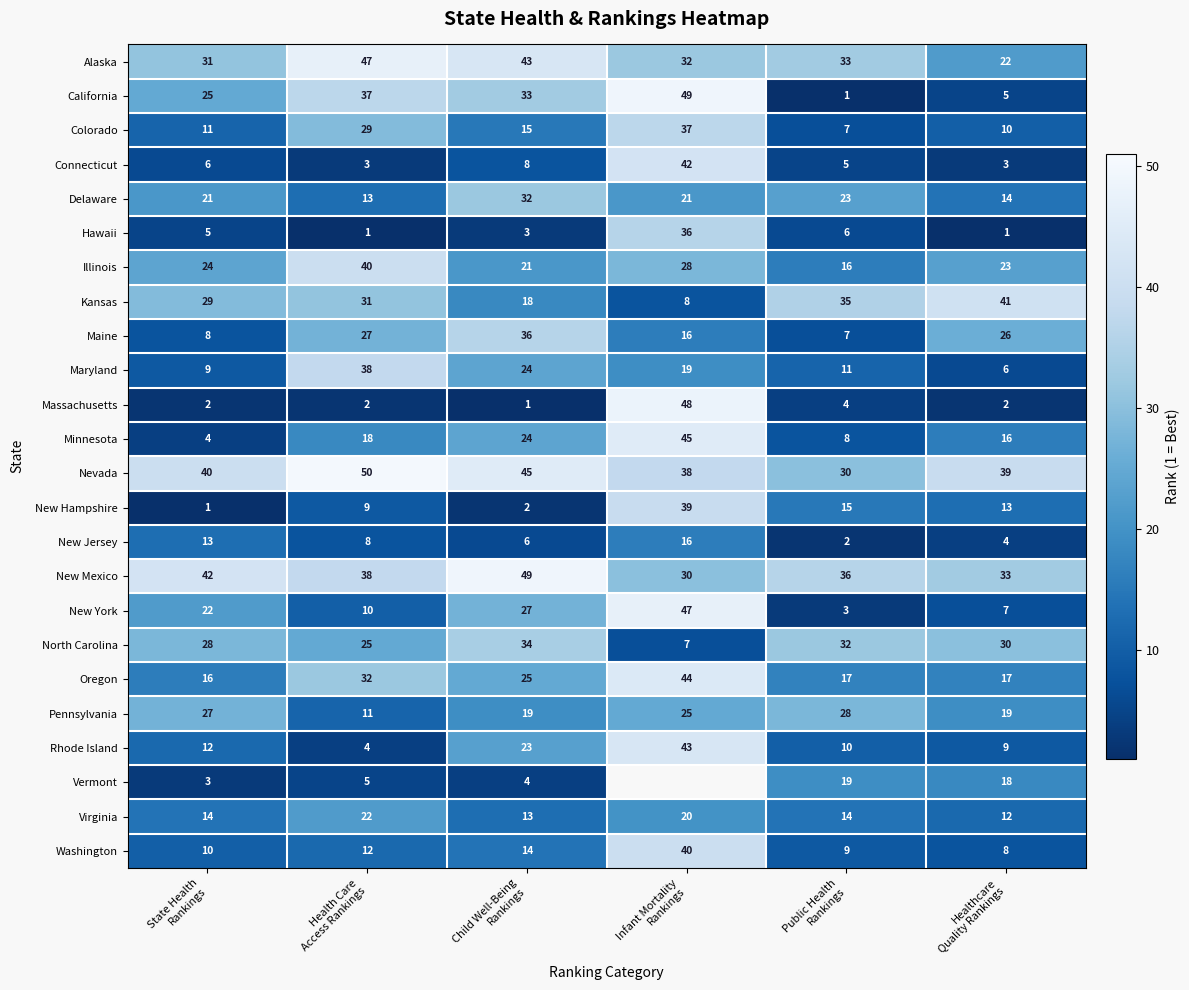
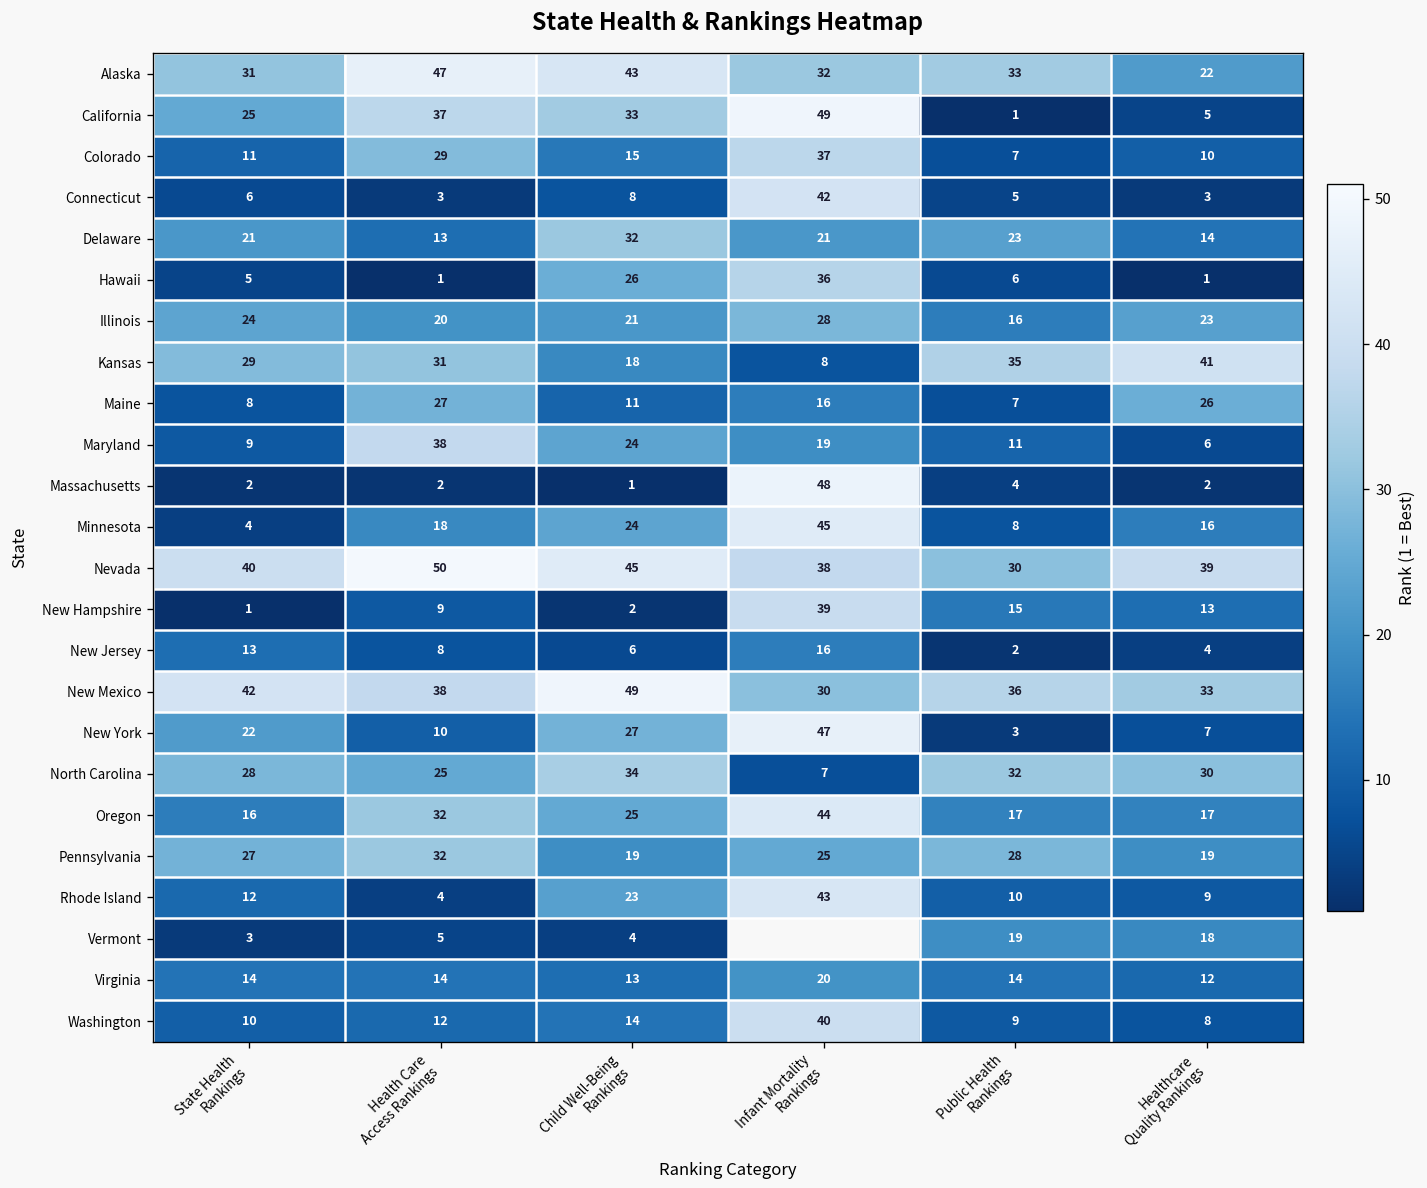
Hawaii, Child Well-Being Rankings: 3 -> 26
Illinois, Health Care Access Rankings: 40 -> 20
Maine, Child Well-Being Rankings: 36 -> 11
Pennsylvania, Health Care Access Rankings: 11 -> 32
Virginia, Health Care Access Rankings: 22 -> 14
